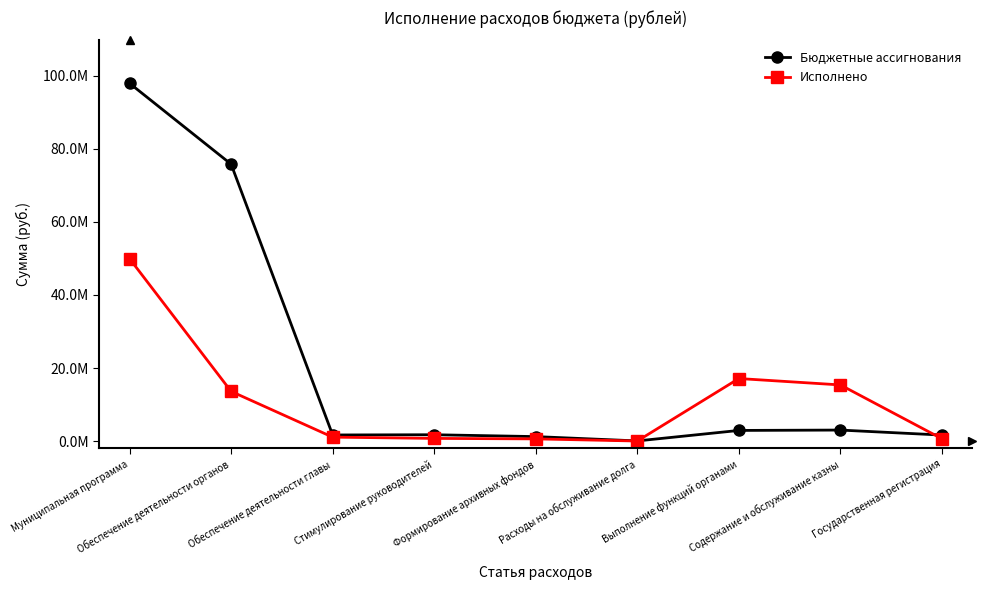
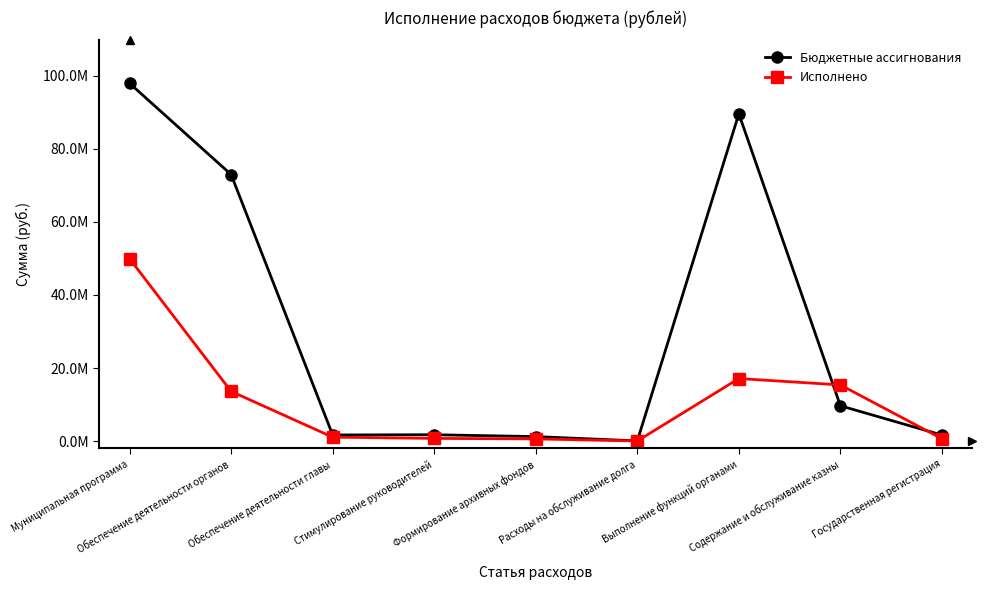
Бюджетные ассигнования, Обеспечение деятельности органов: 76000000 -> 73000000
Бюджетные ассигнования, Выполнение функций органами: 3000000 -> 90000000
Бюджетные ассигнования, Содержание и обслуживание казны: 3000000 -> 10000000
